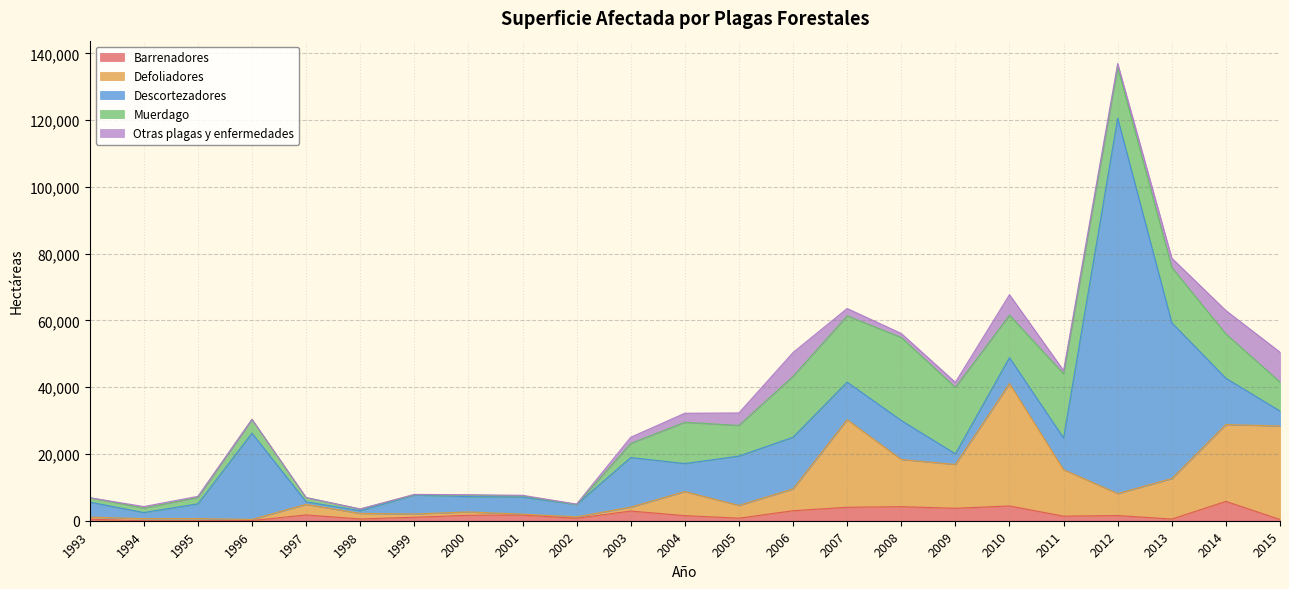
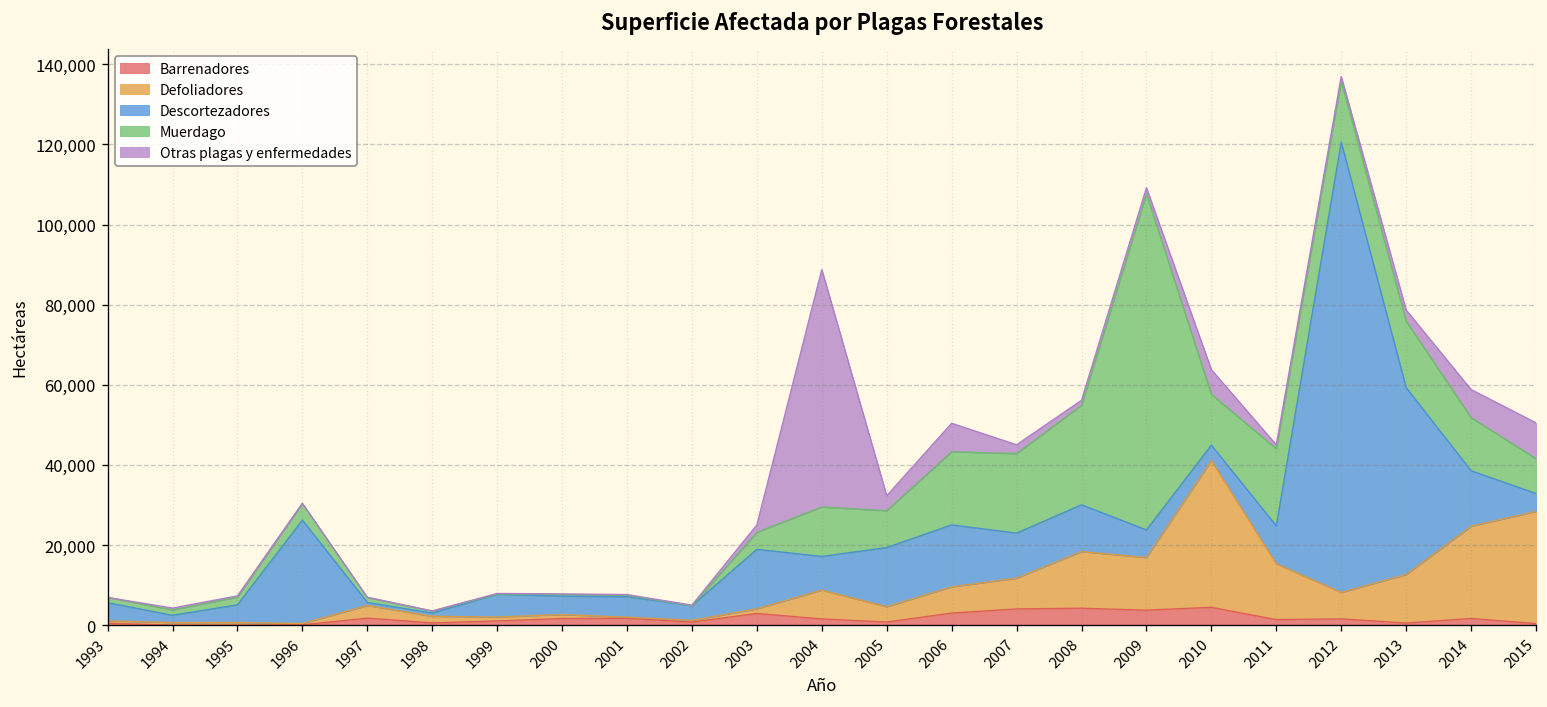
Otras plagas y enfermedades, 2004: 3,000 -> 59,000
Defoliadores, 2007: 26,000 -> 8,000
Descortezadores, 2009: 3,000 -> 7,000
Muerdago, 2009: 20,000 -> 84,000
Descortezadores, 2010: 8,000 -> 4,000
Barrenadores, 2014: 6,000 -> 2,000
